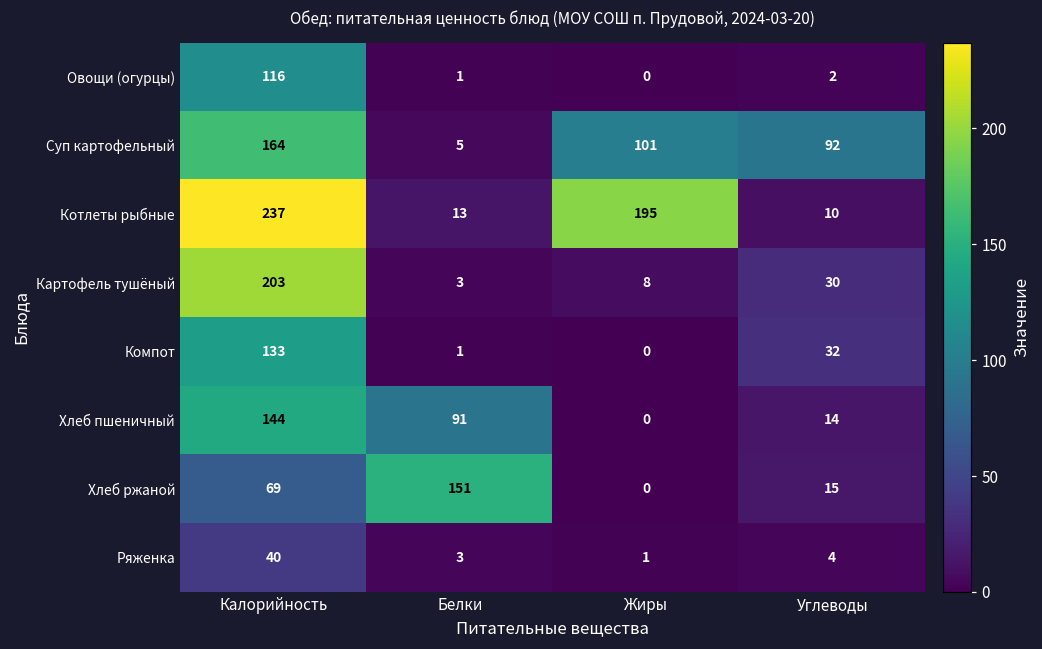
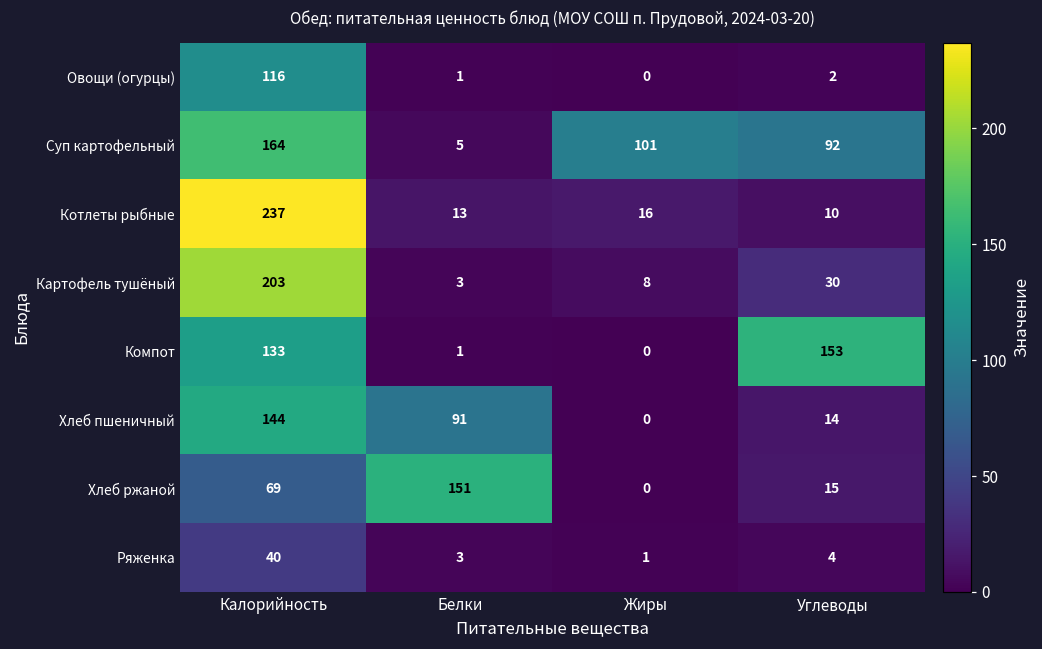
Котлеты рыбные, Жиры: 195 -> 16
Компот, Углеводы: 32 -> 153
